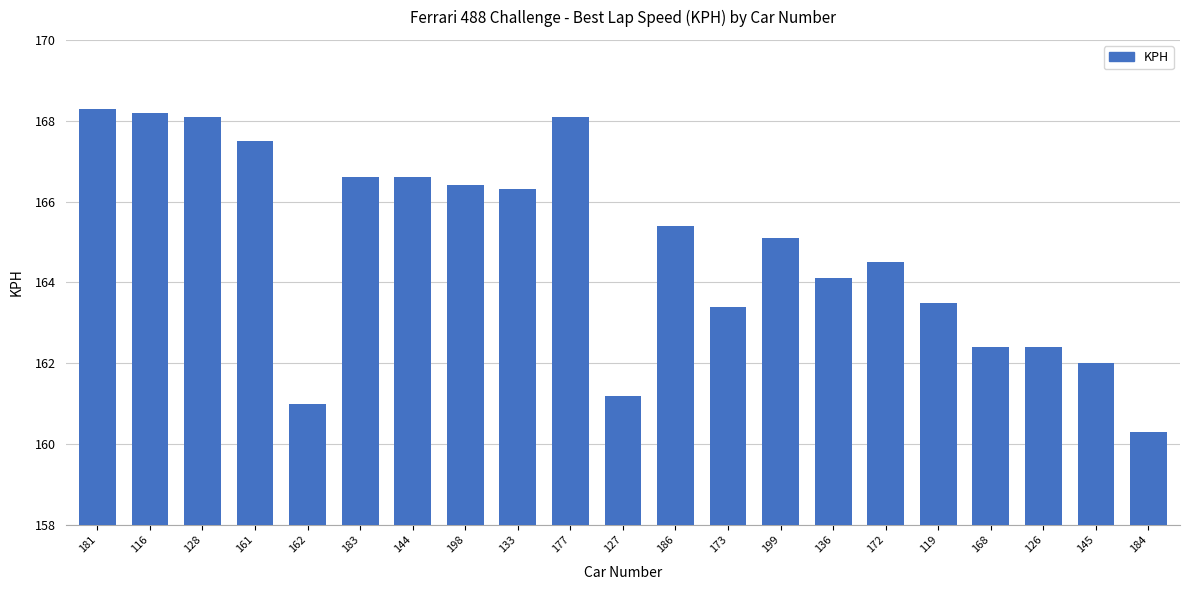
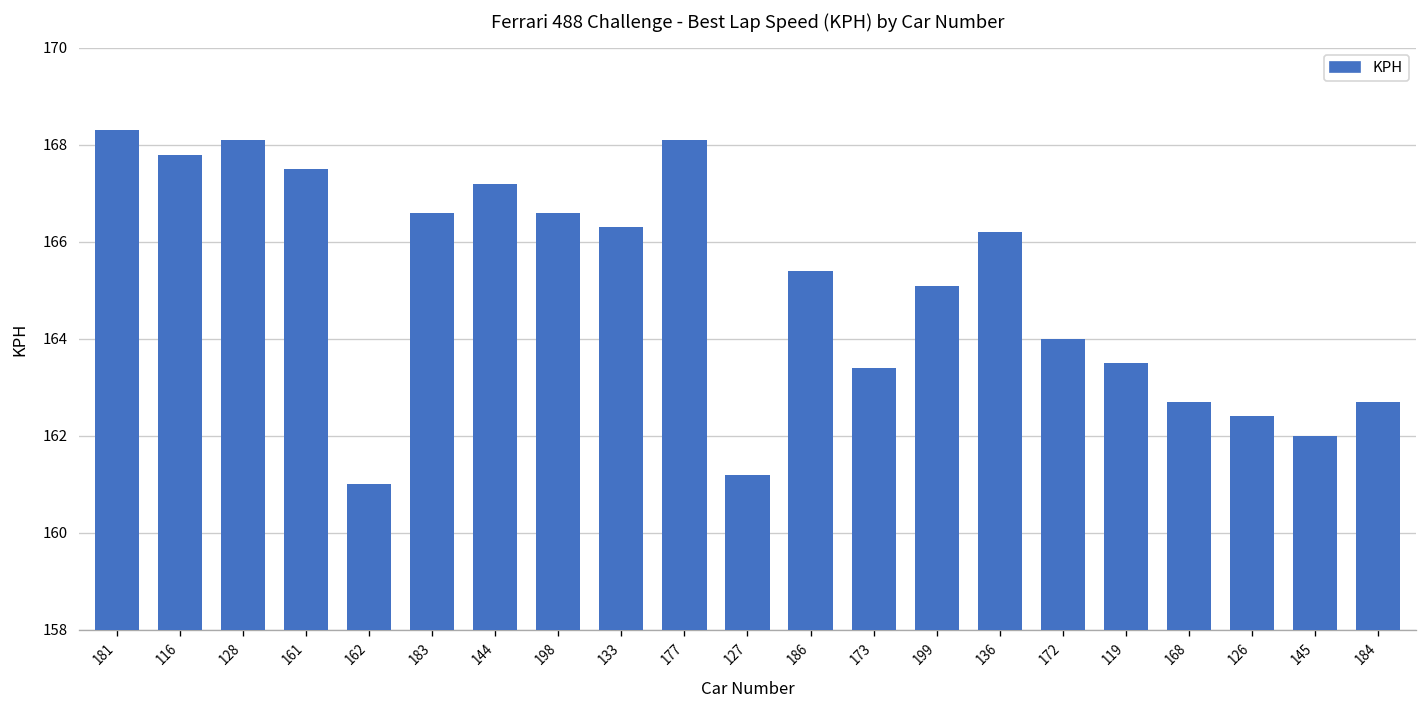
116: 168.2 -> 167.8
144: 166.6 -> 167.2
198: 166.4 -> 166.6
136: 164.1 -> 166.2
172: 164.5 -> 164.0
168: 162.4 -> 162.7
184: 160.3 -> 162.7
